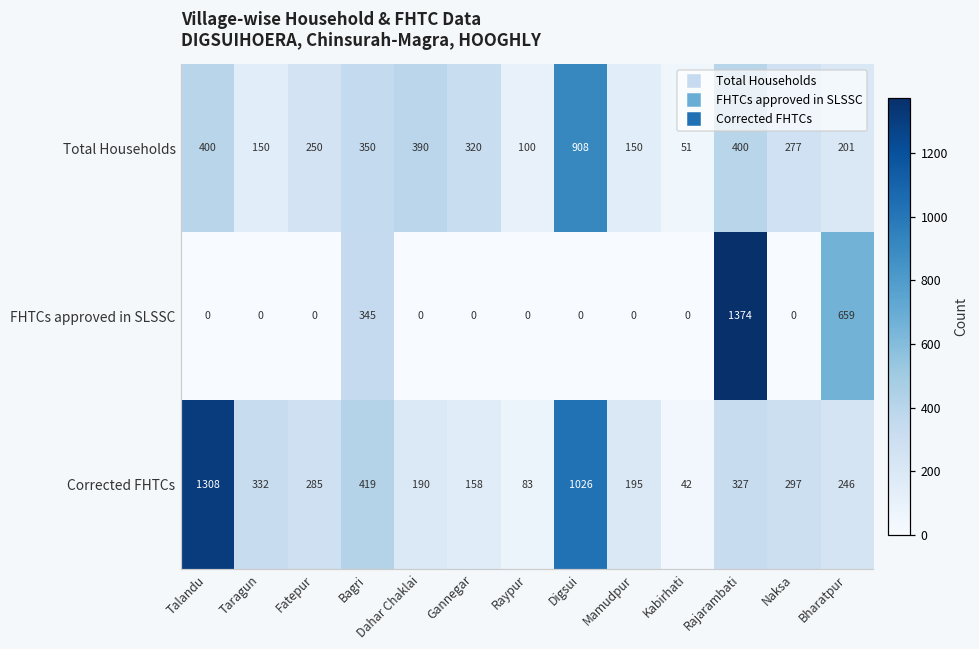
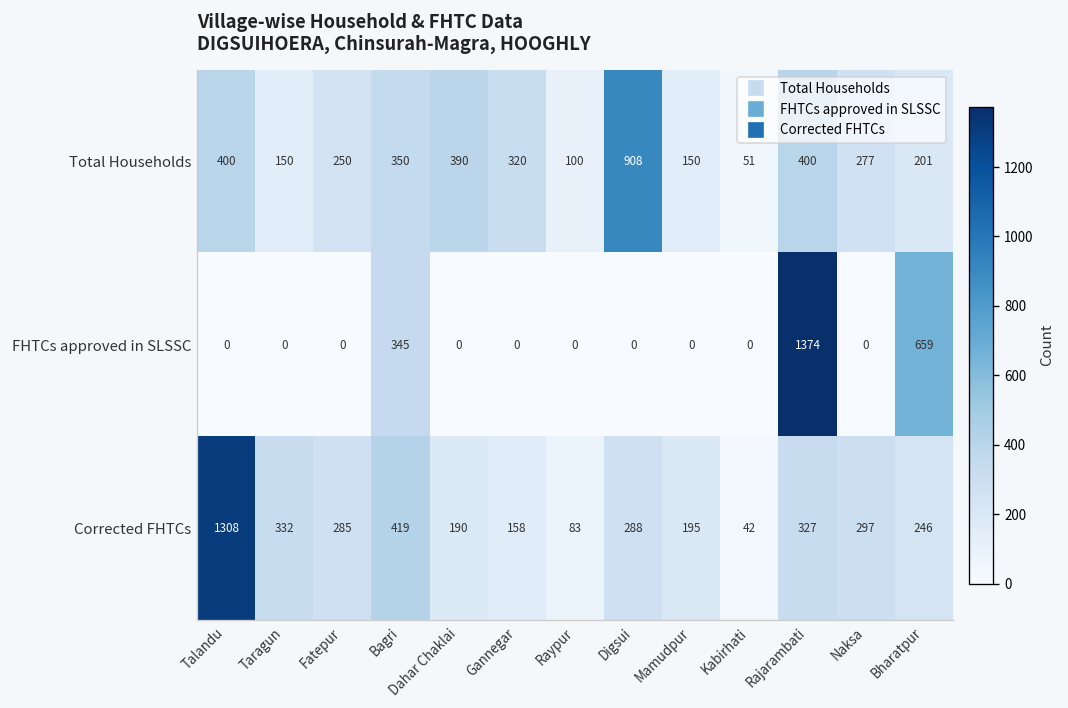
Corrected FHTCs, Digsui: 1026 -> 288
